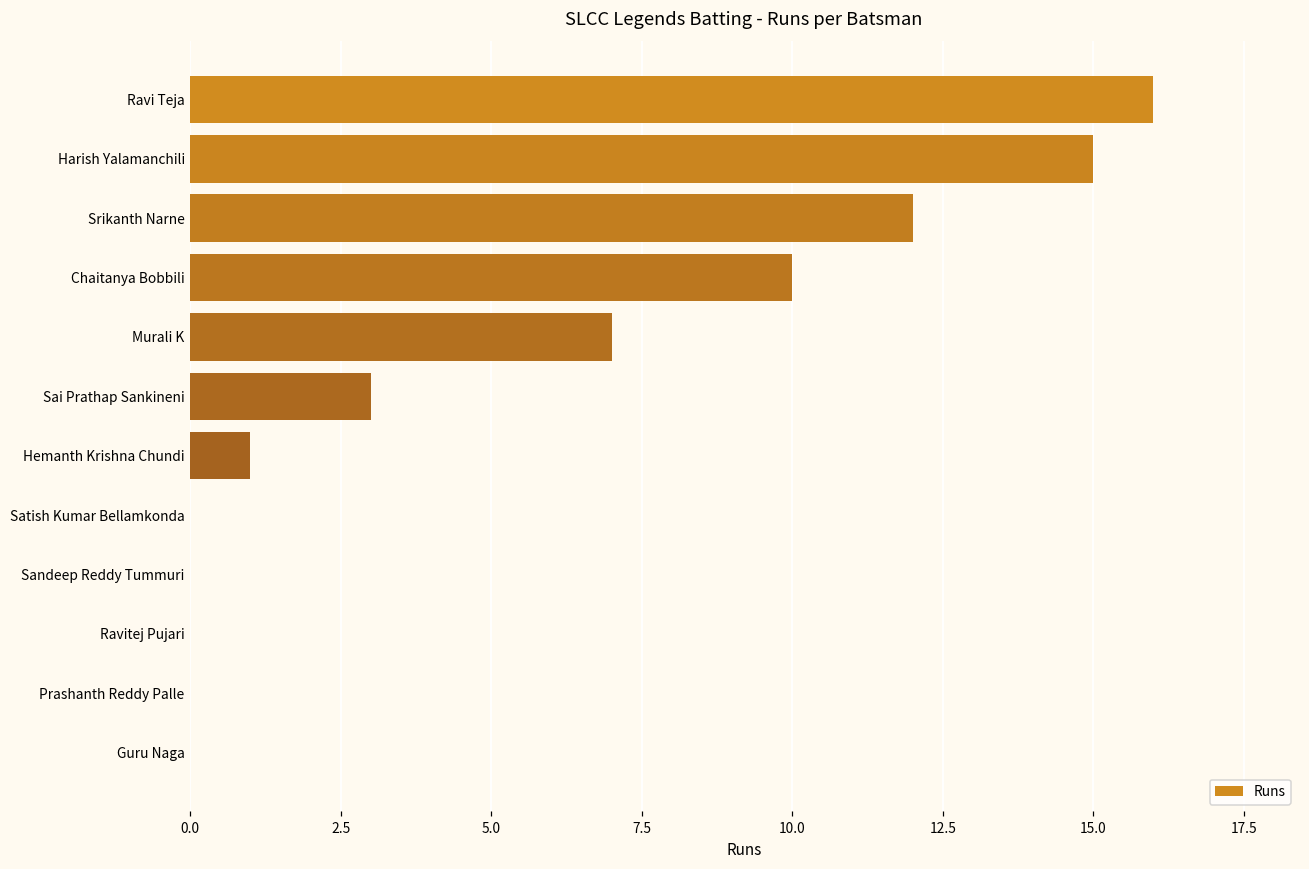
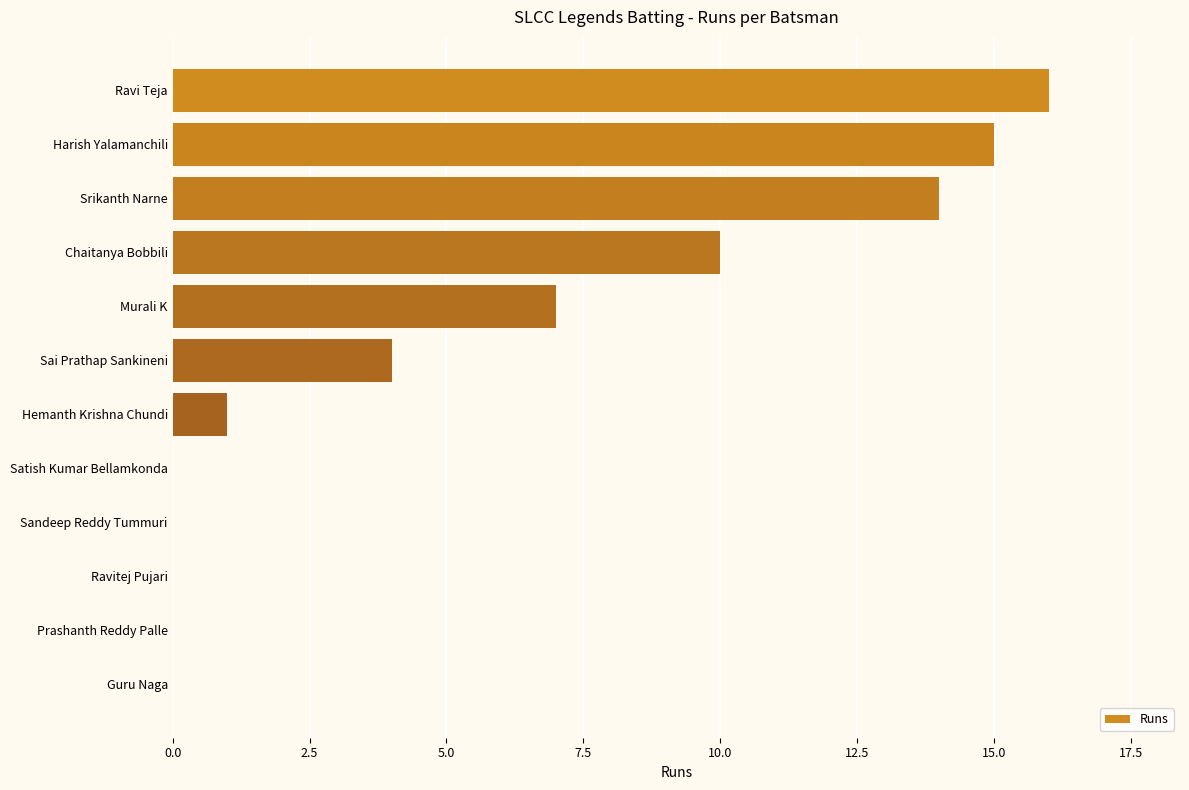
Srikanth Narne: 12 -> 14
Sai Prathap Sankineni: 3 -> 4
